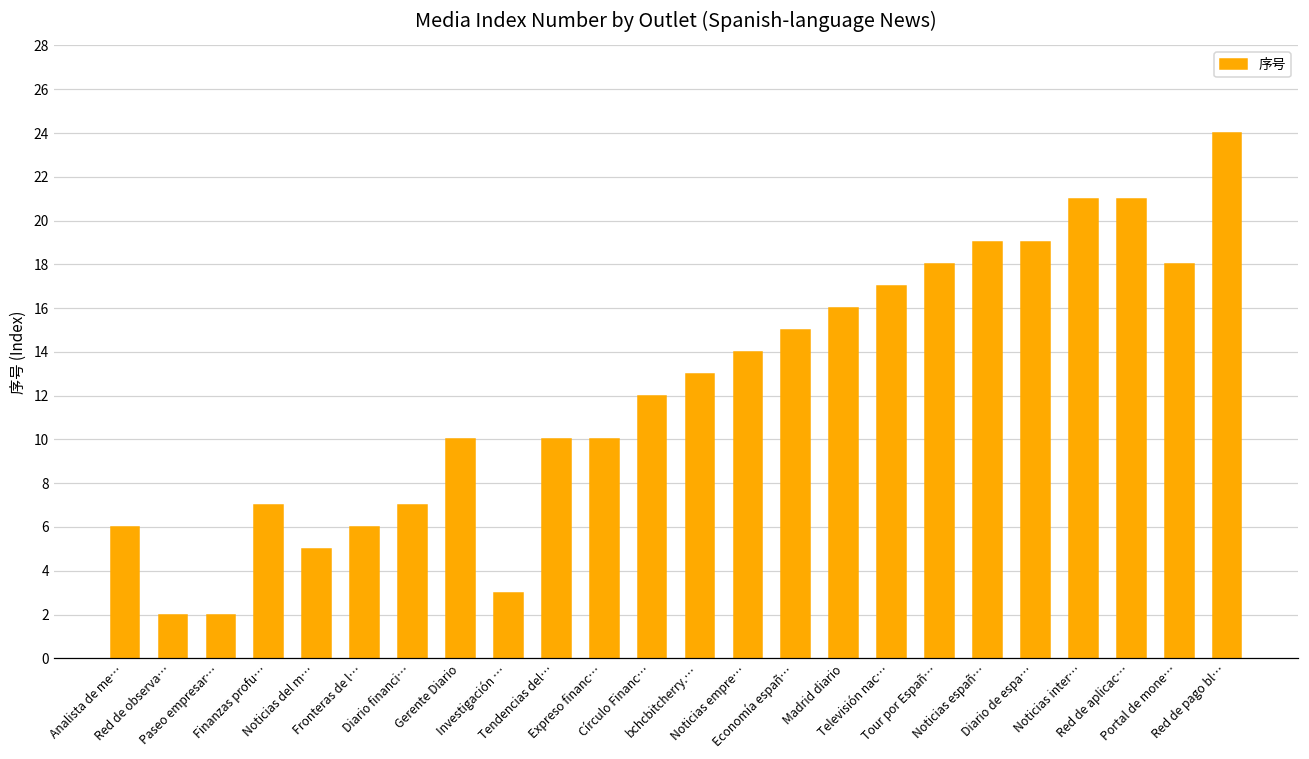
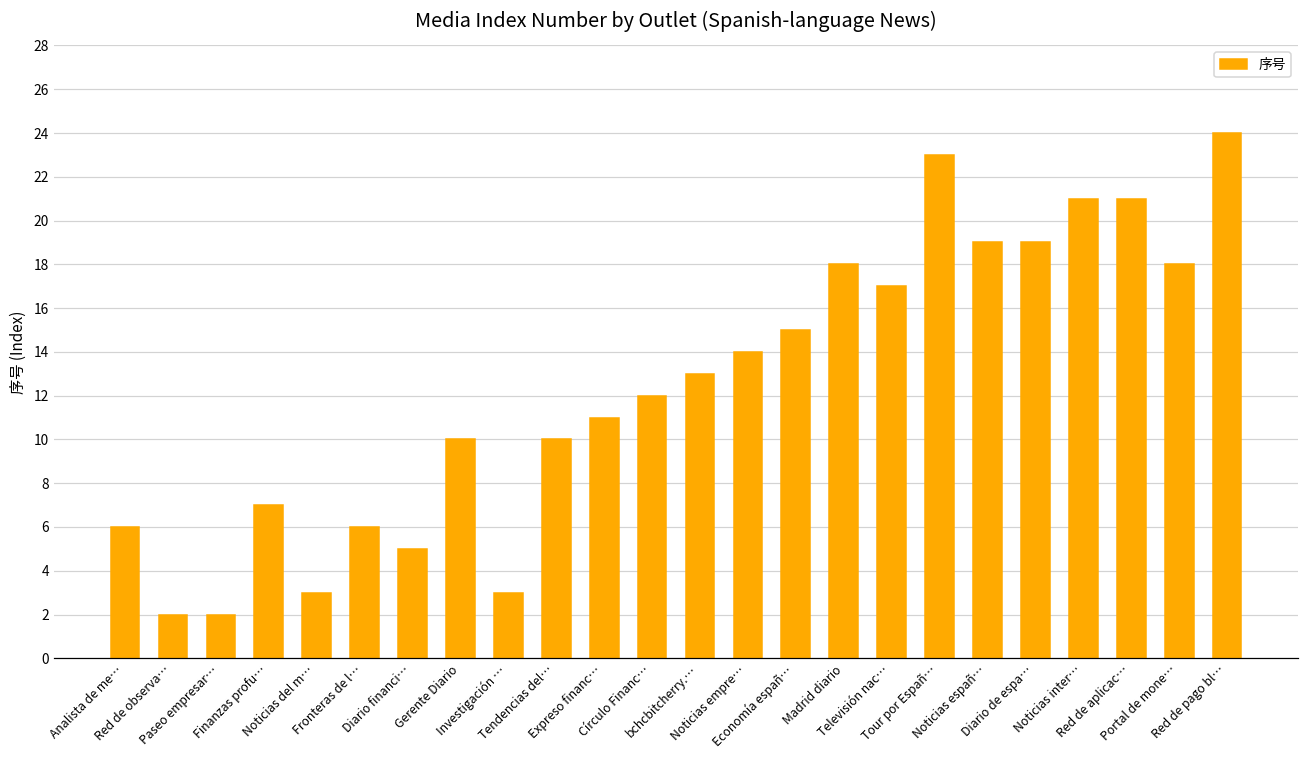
Noticias del m…: 5 -> 3
Diario financi…: 7 -> 5
Expreso financ…: 10 -> 11
Madrid diario: 16 -> 18
Tour por Españ…: 18 -> 23
